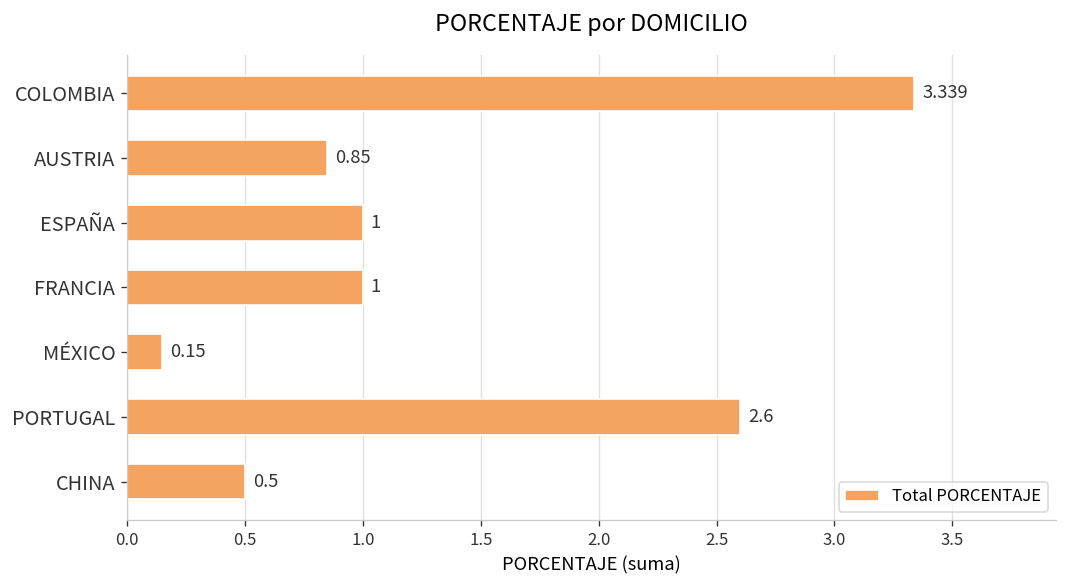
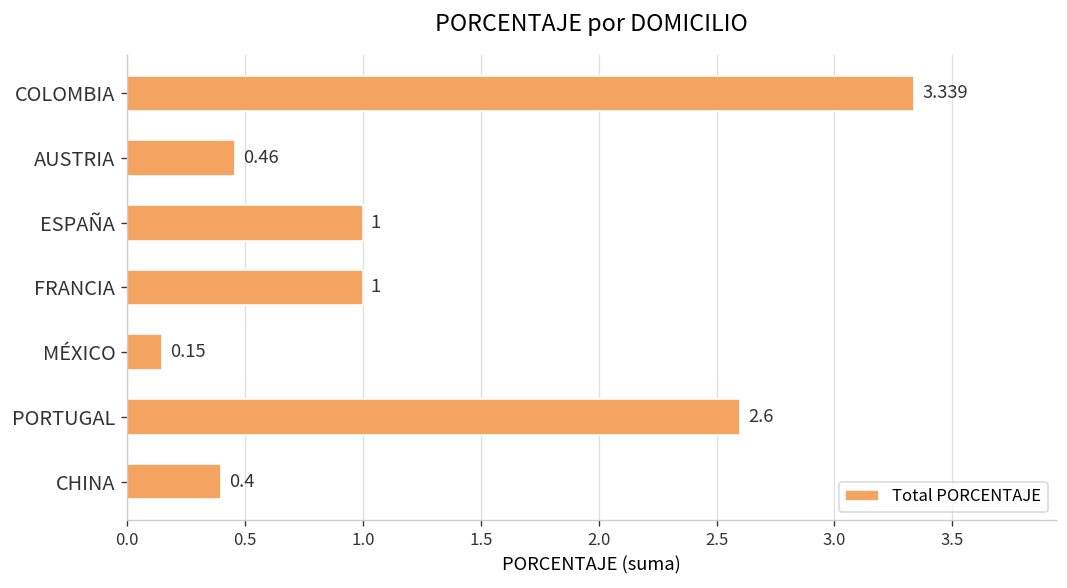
AUSTRIA: 0.85 -> 0.46
CHINA: 0.5 -> 0.4
